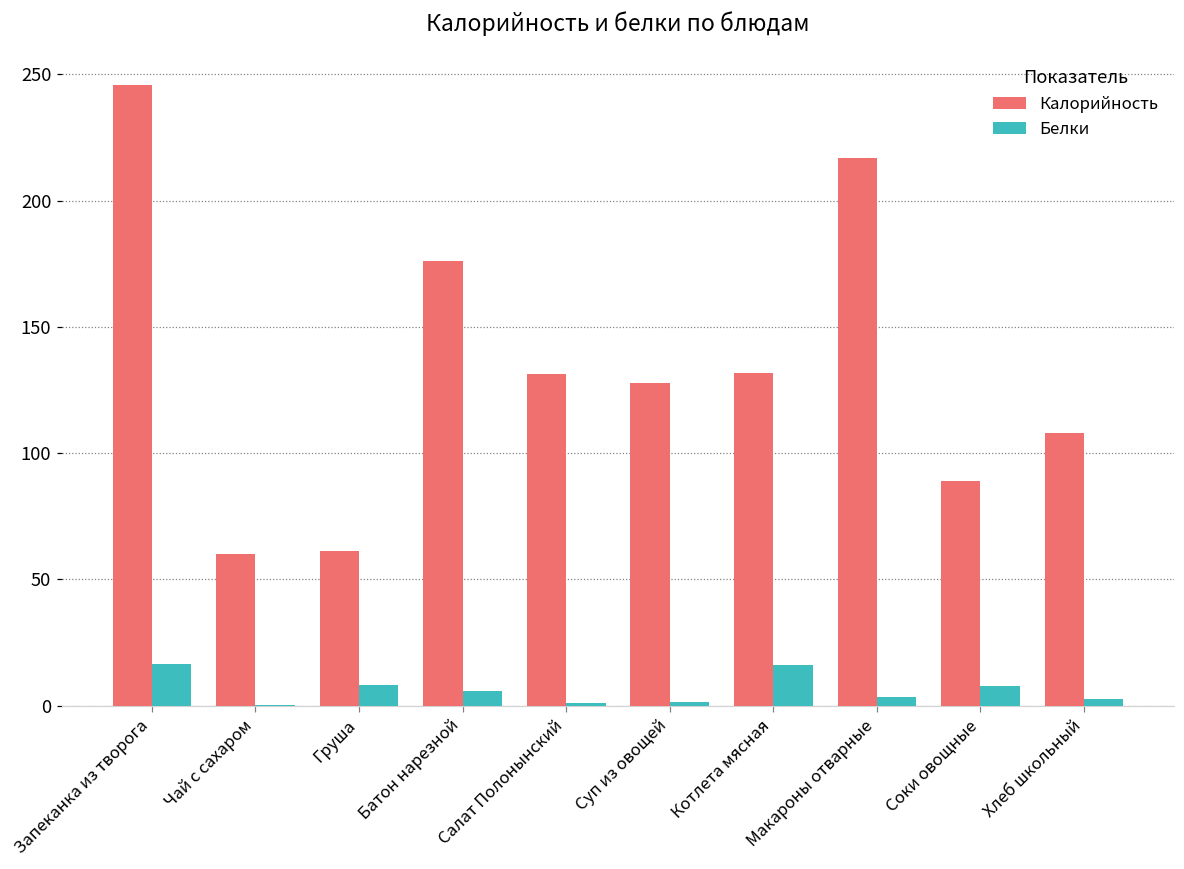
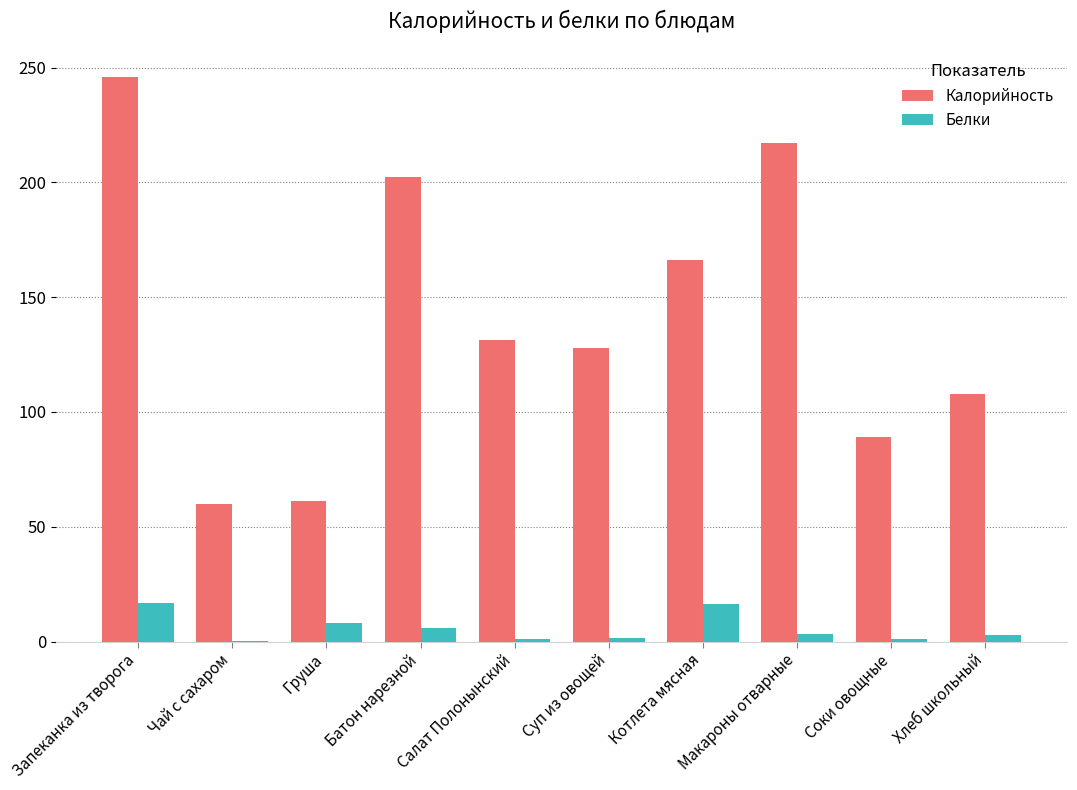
Калорийность, Батон нарезной: 176 -> 202
Калорийность, Котлета мясная: 132 -> 166
Белки, Соки овощные: 8 -> 1
